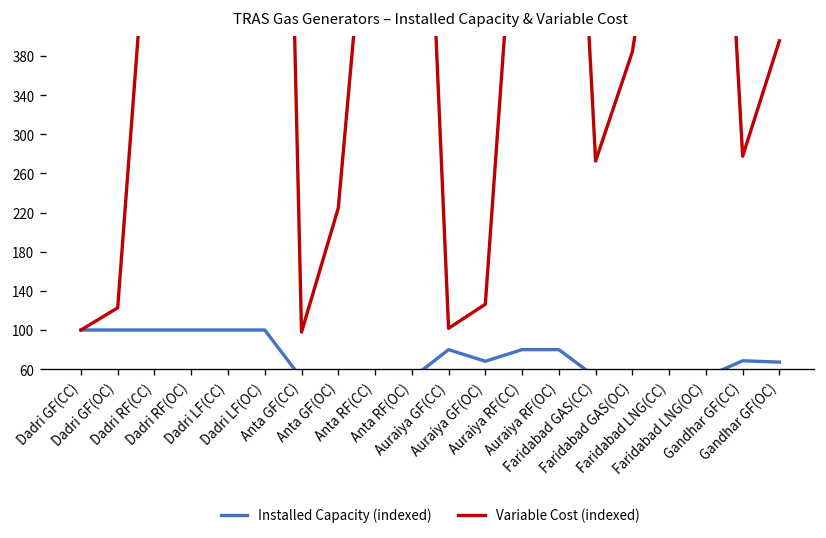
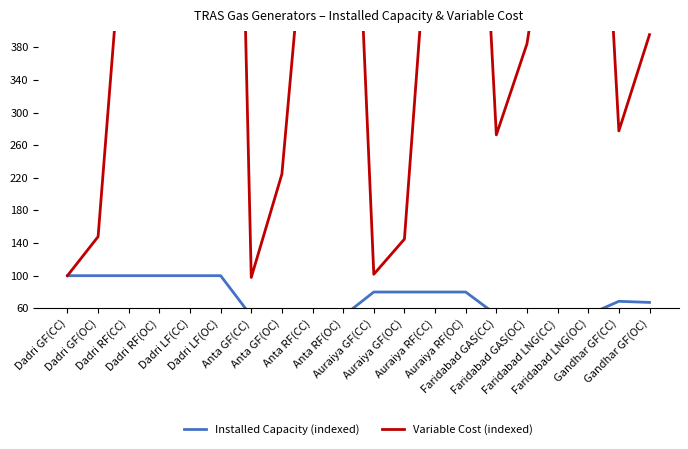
Variable Cost (indexed), Dadri GF(OC): 120 -> 150
Installed Capacity (indexed), Auraiya GF(OC): 70 -> 80
Variable Cost (indexed), Auraiya GF(OC): 130 -> 140
